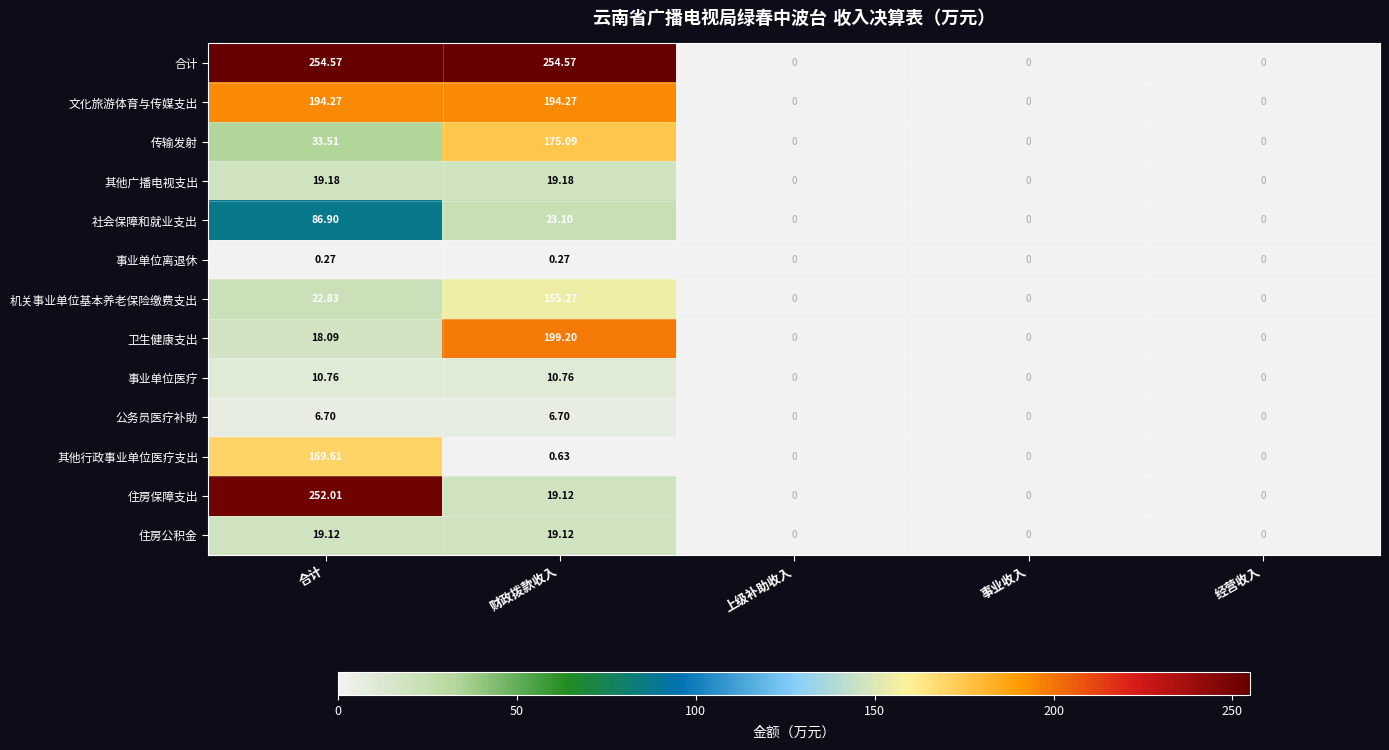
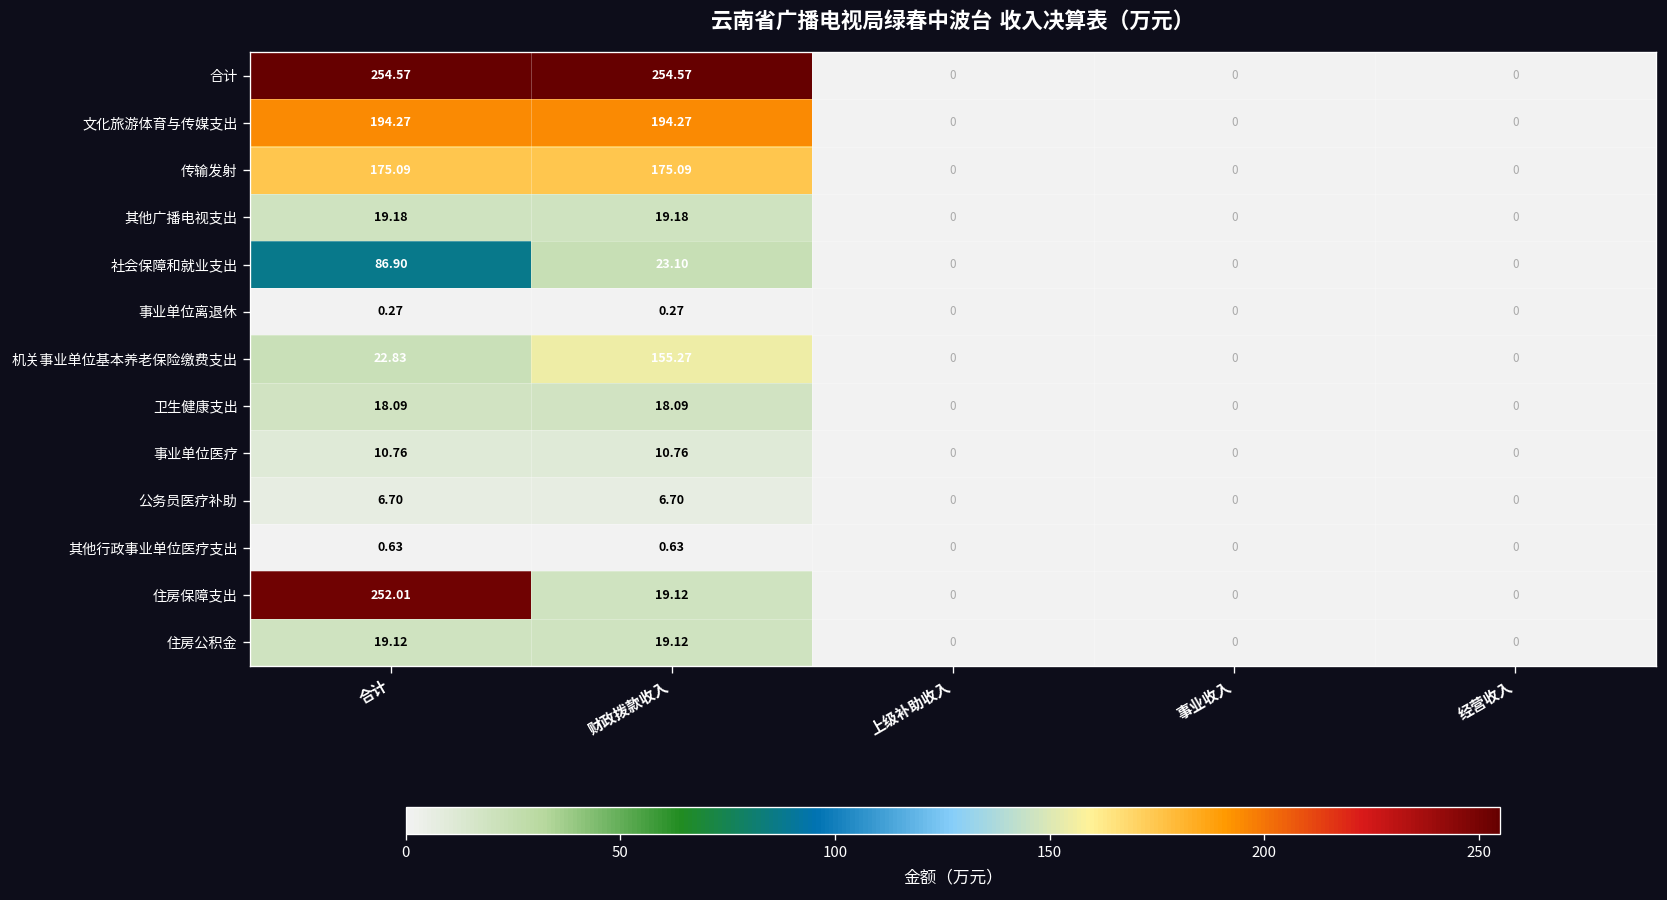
传输发射, 合计: 33.51 -> 175.09
卫生健康支出, 财政拨款收入: 199.20 -> 18.09
其他行政事业单位医疗支出, 合计: 169.61 -> 0.63
